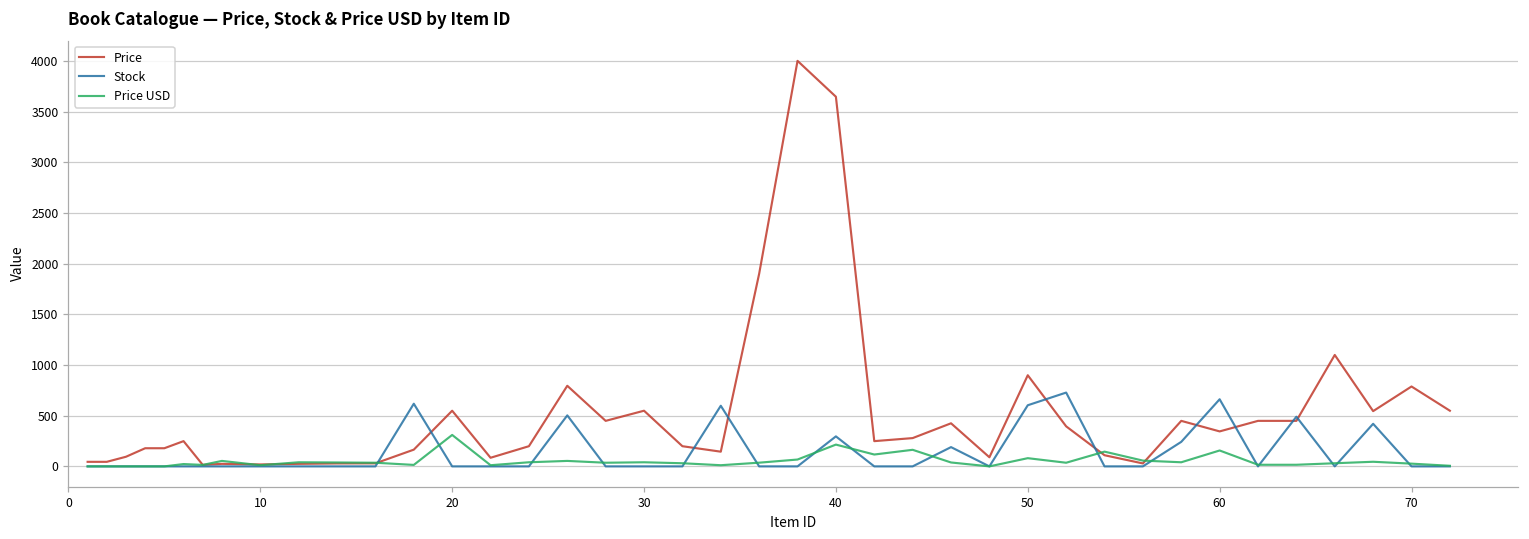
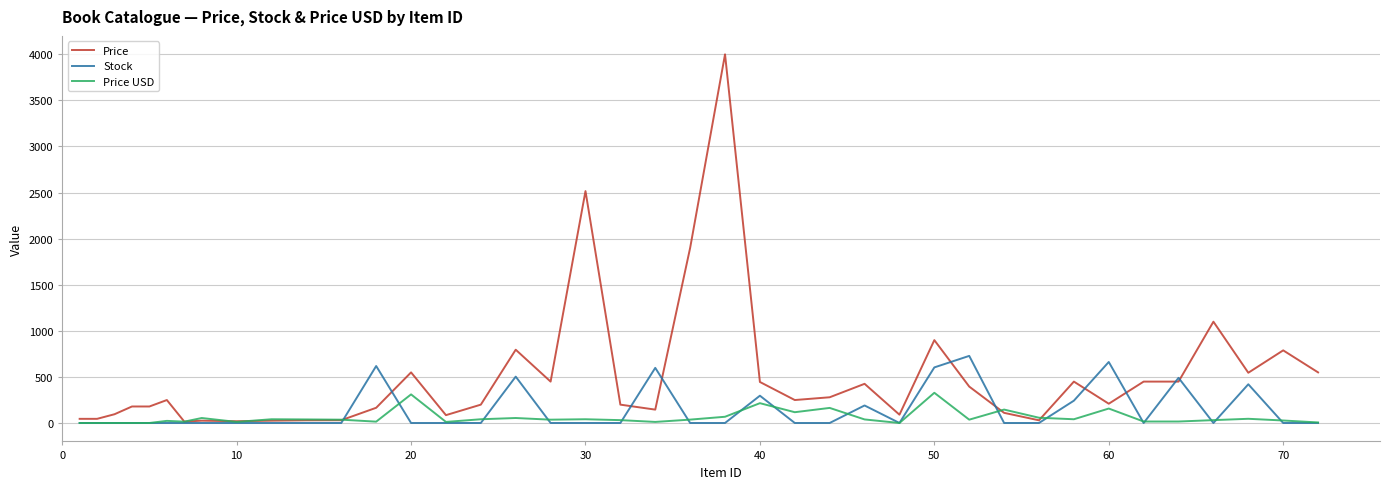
Price, 30: 500 -> 2500
Price, 40: 3600 -> 400
Price USD, 50: 100 -> 300
Price, 60: 300 -> 200
